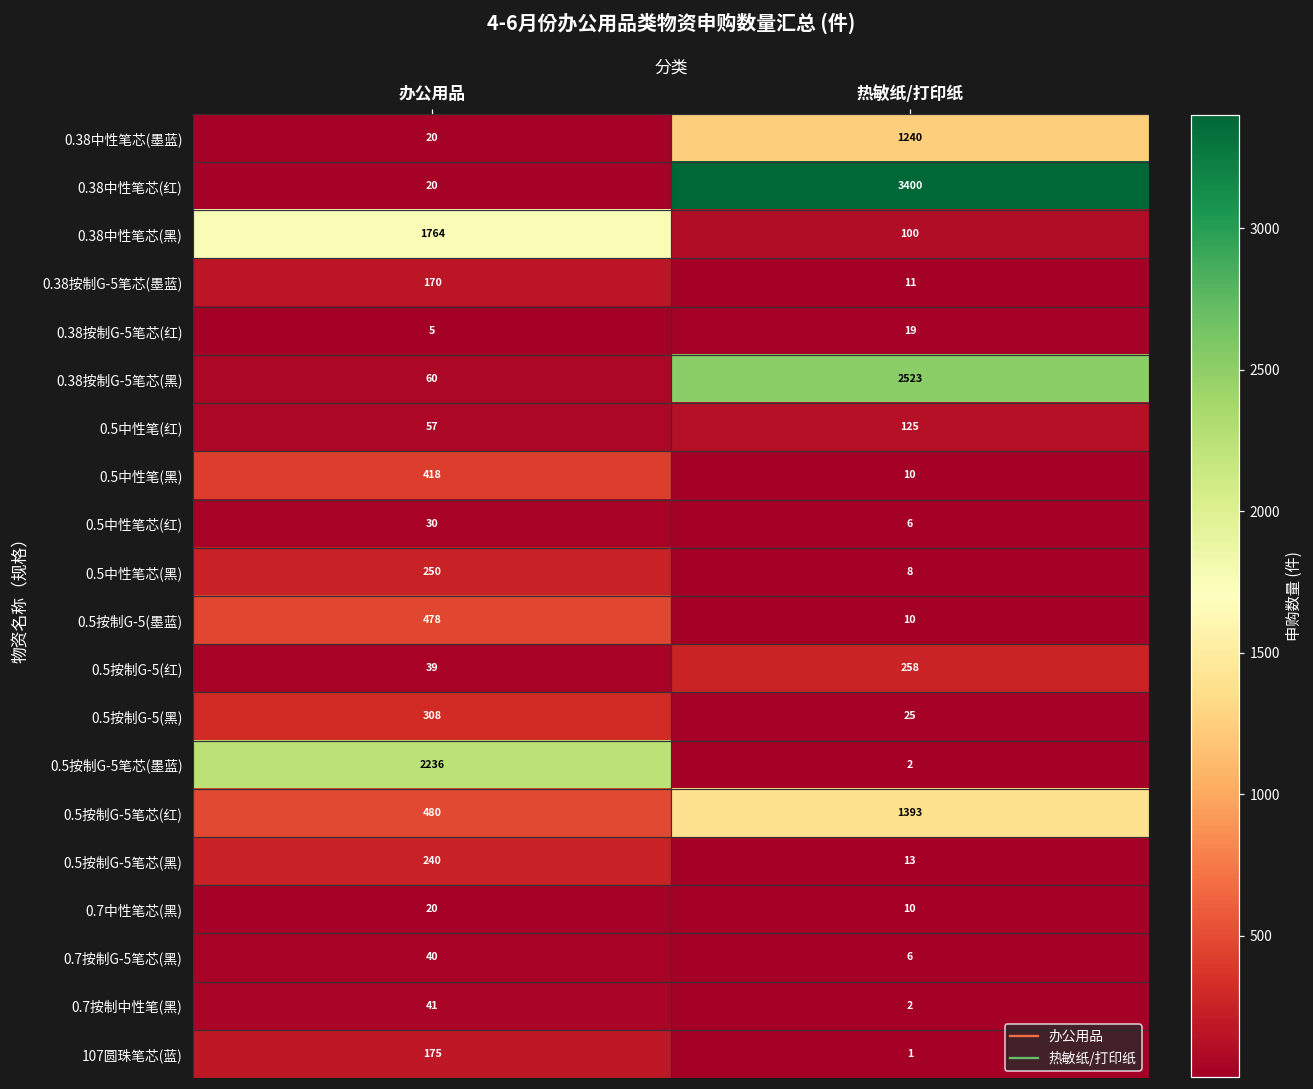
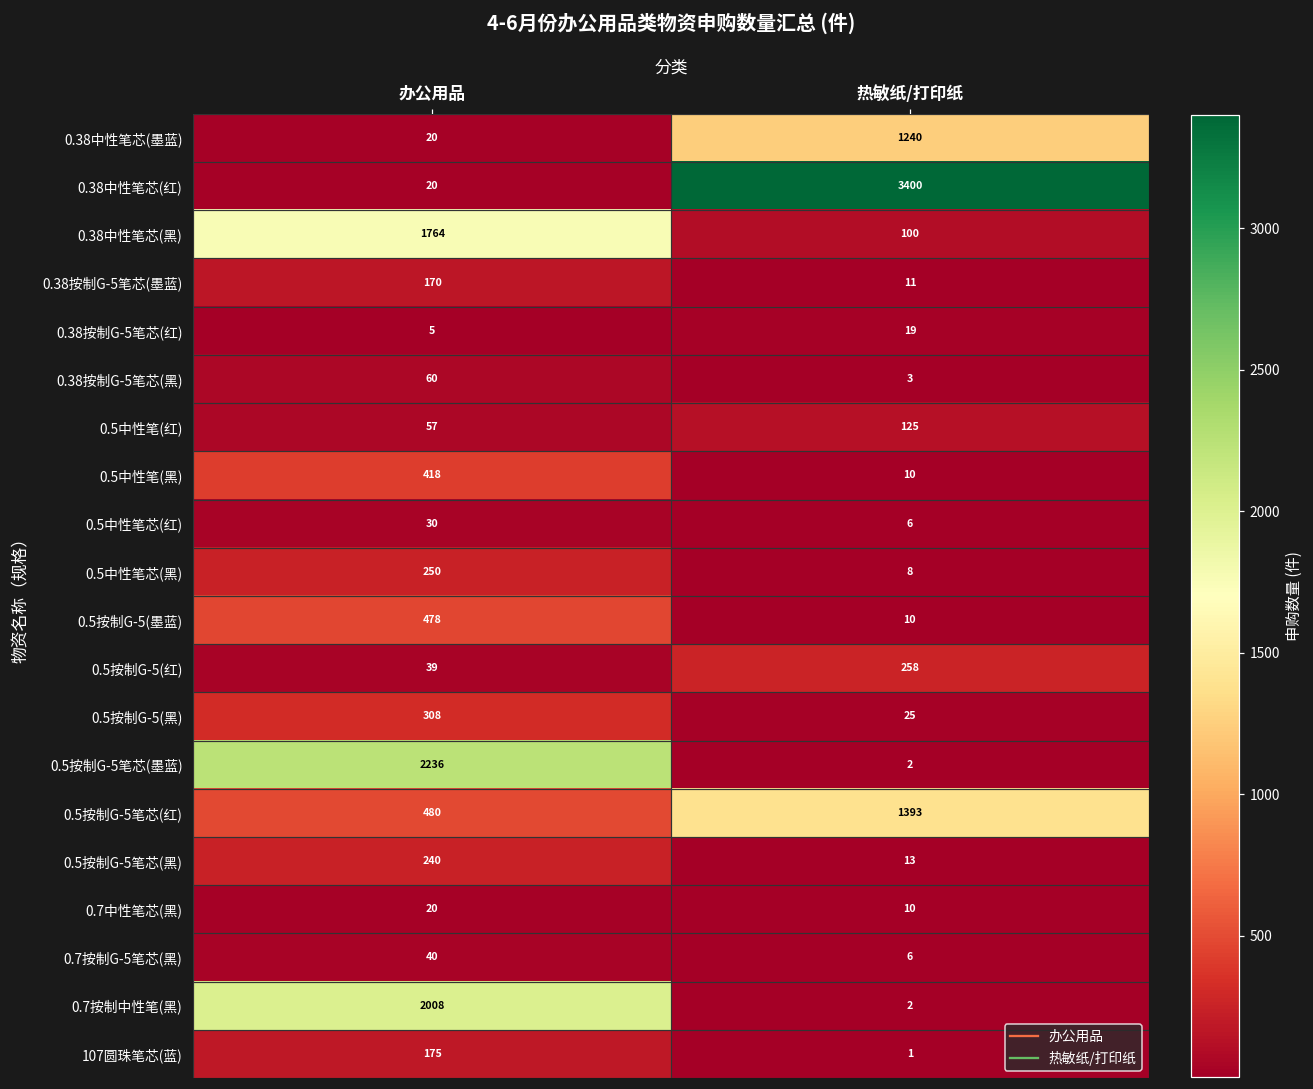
0.38按制G-5笔芯(黑), 热敏纸/打印纸: 2523 -> 3
0.7按制中性笔(黑), 办公用品: 41 -> 2008
